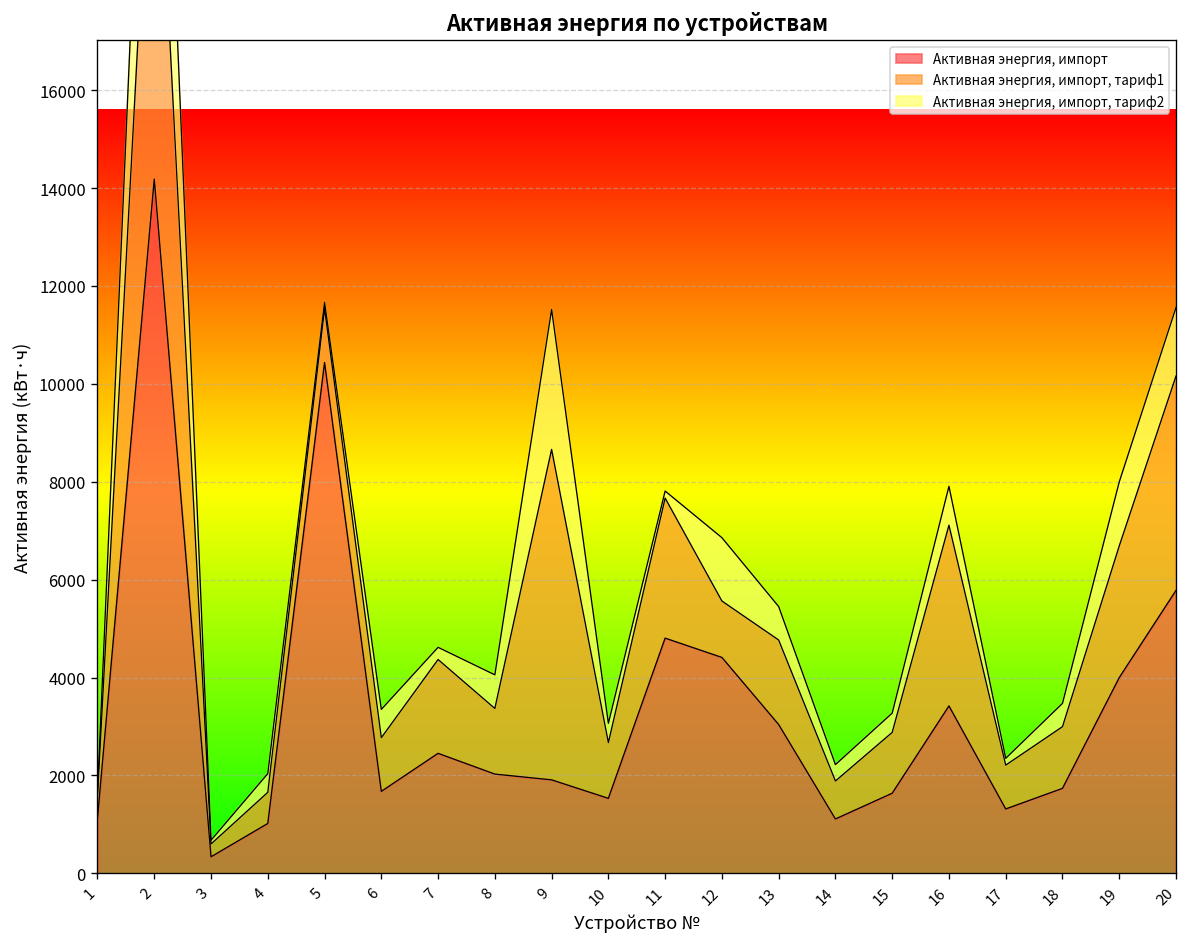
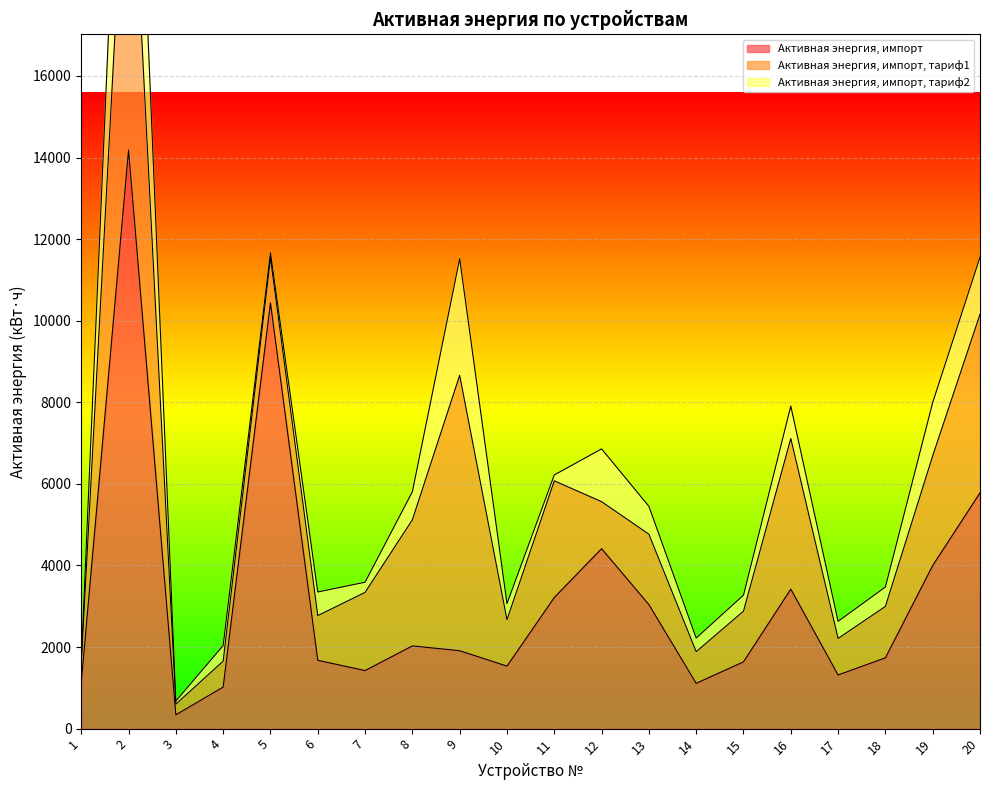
Активная энергия, импорт, 7: 2500 -> 1400
Активная энергия, импорт, тариф1, 8: 1300 -> 3100
Активная энергия, импорт, 11: 4800 -> 3200
Активная энергия, импорт, тариф2, 17: 100 -> 400
